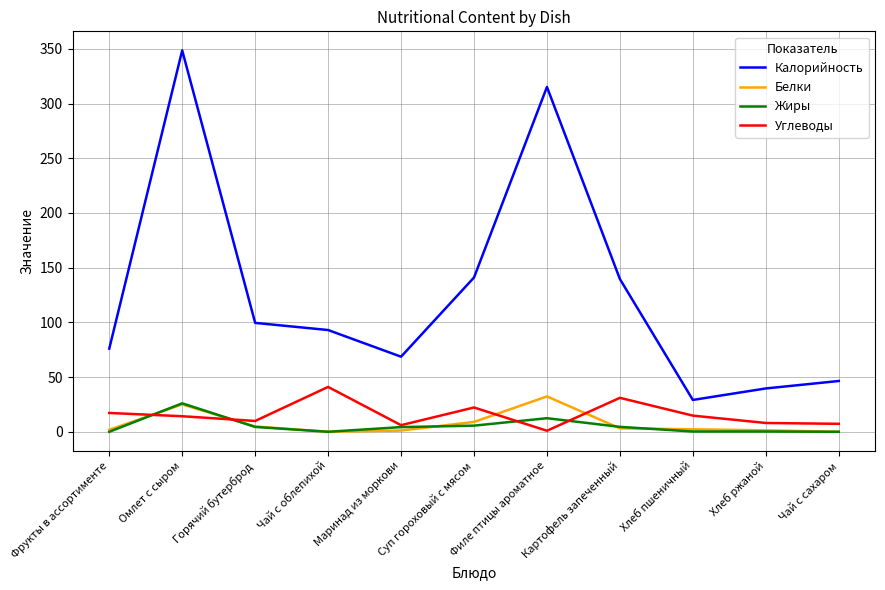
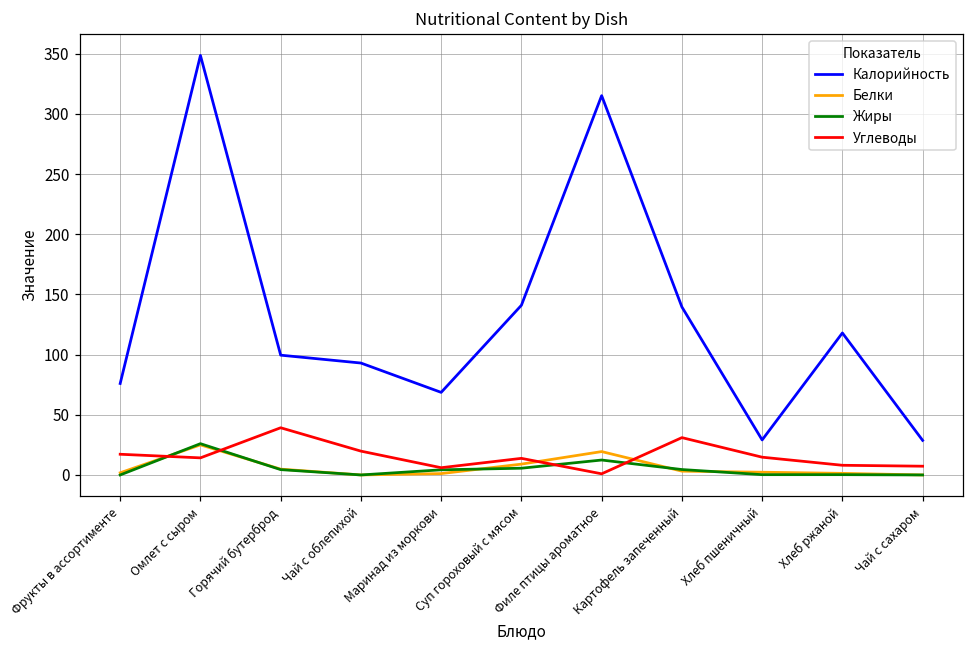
Углеводы, Горячий бутерброд: 10 -> 39
Углеводы, Чай с облепихой: 41 -> 20
Углеводы, Суп гороховый с мясом: 22 -> 14
Белки, Филе птицы ароматное: 32 -> 19
Калорийность, Хлеб ржаной: 40 -> 118
Калорийность, Чай с сахаром: 46 -> 29
